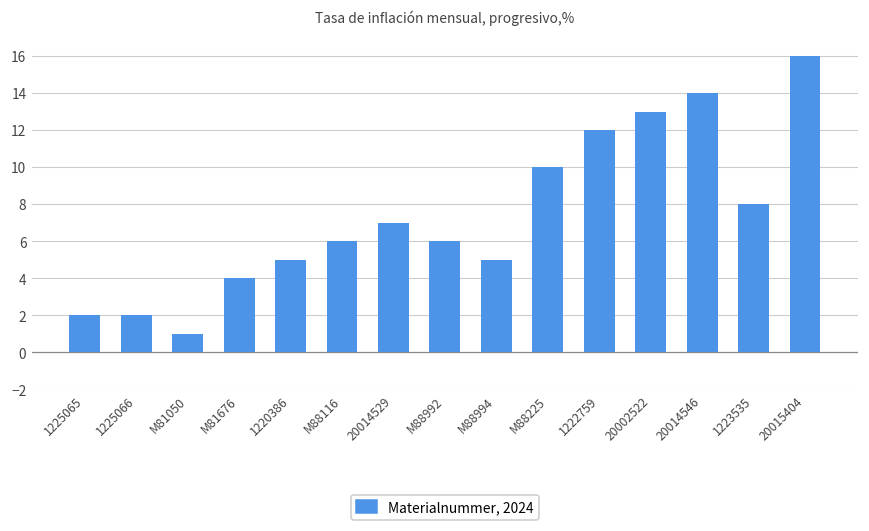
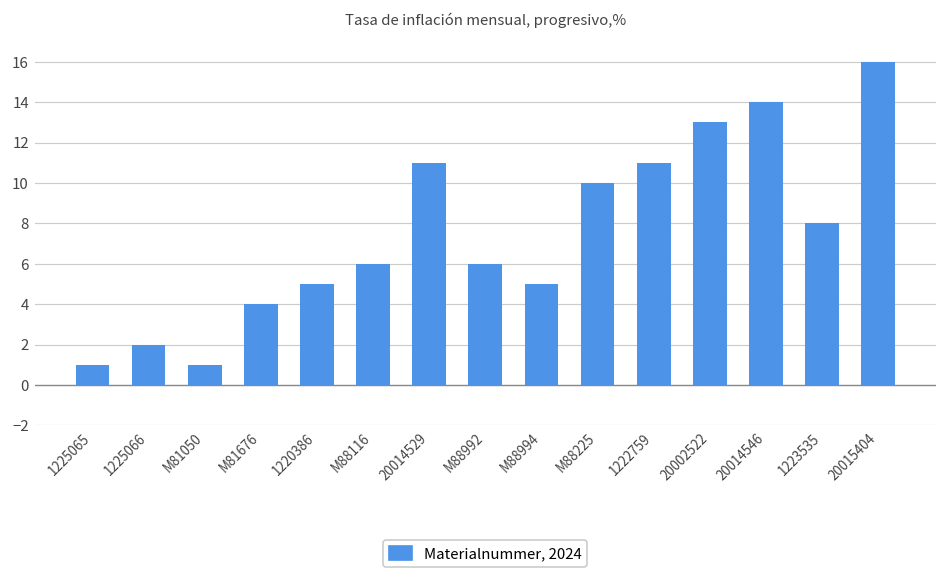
1225065: 2 -> 1
20014529: 7 -> 11
1222759: 12 -> 11
